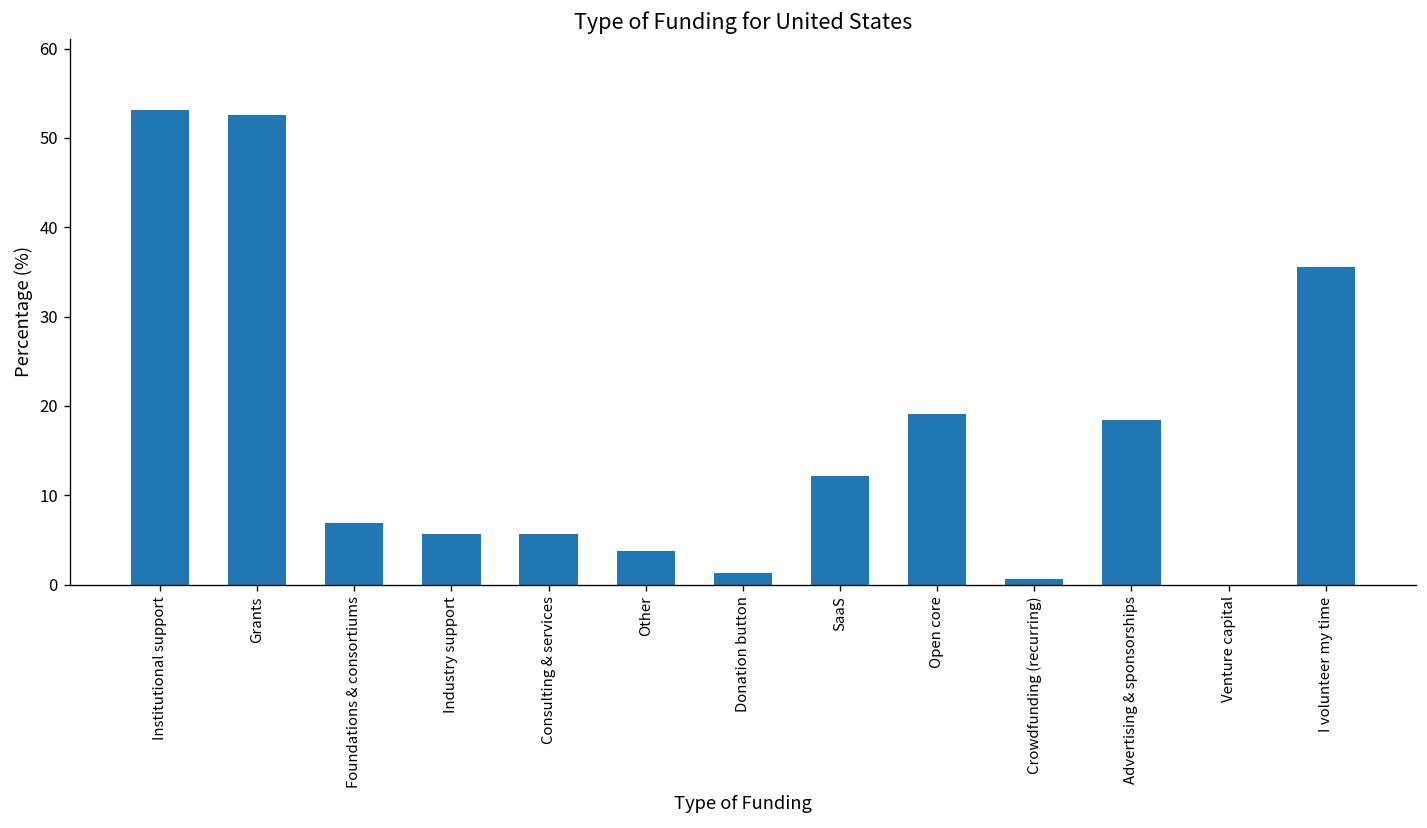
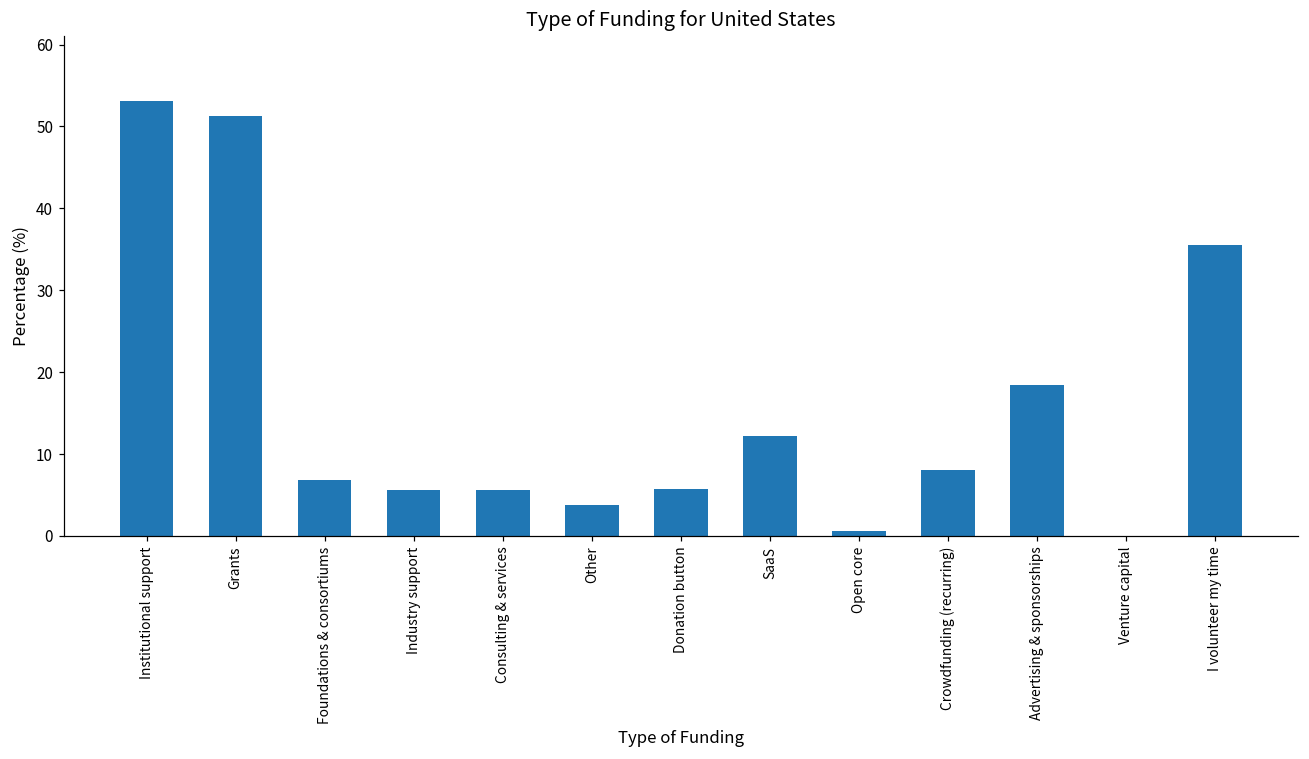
Grants: 53 -> 51
Donation button: 1 -> 6
Open core: 19 -> 1
Crowdfunding (recurring): 1 -> 8
